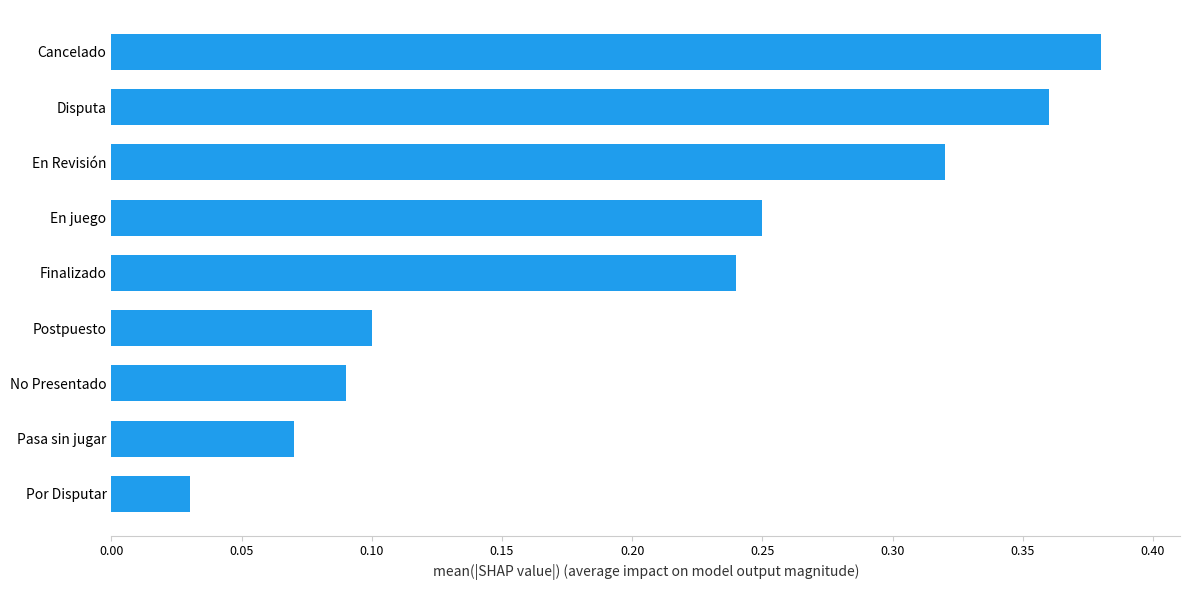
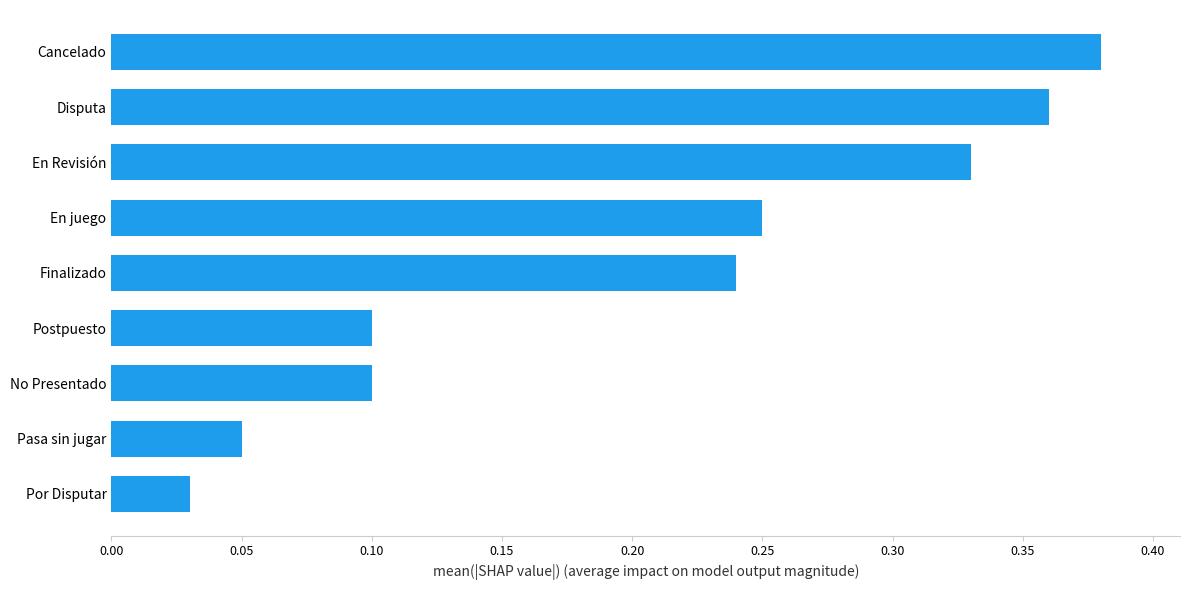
En Revisión: 0.32 -> 0.33
No Presentado: 0.09 -> 0.10
Pasa sin jugar: 0.07 -> 0.05
